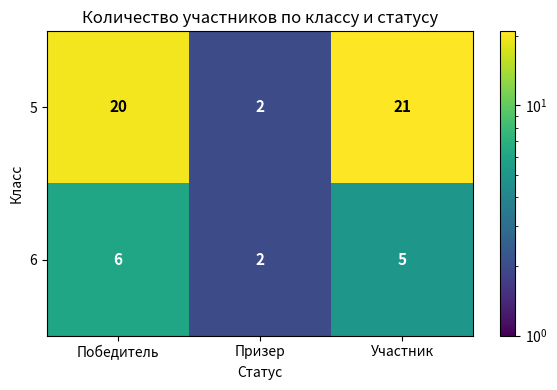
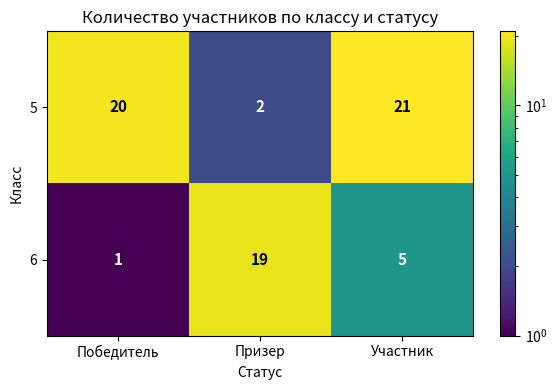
6, Победитель: 6 -> 1
6, Призер: 2 -> 19
